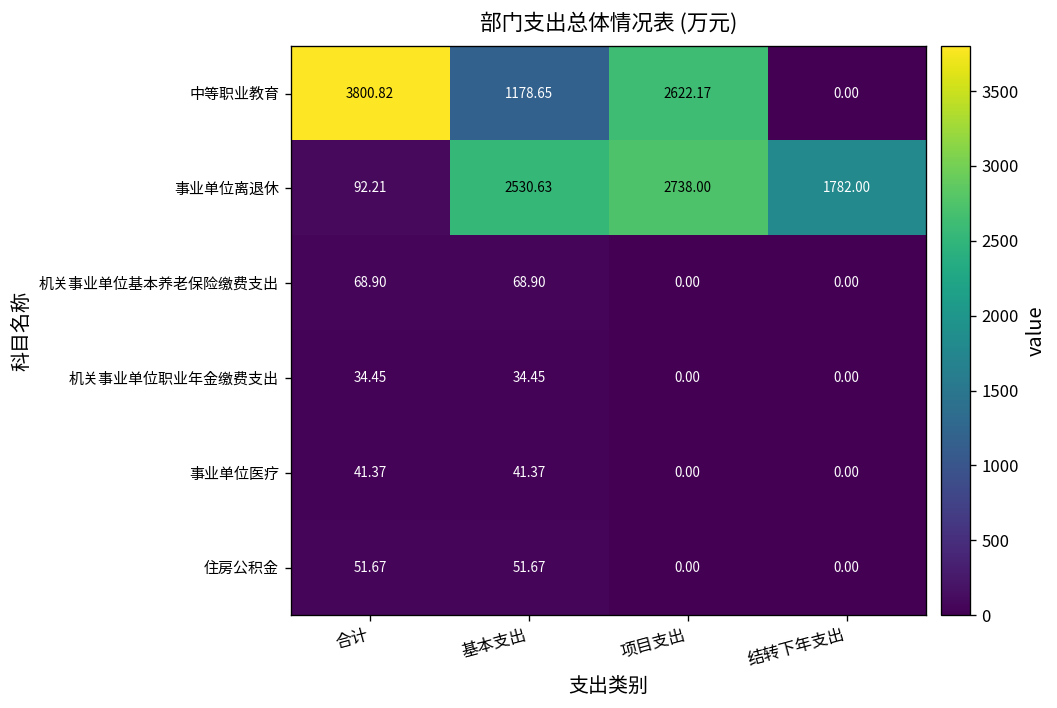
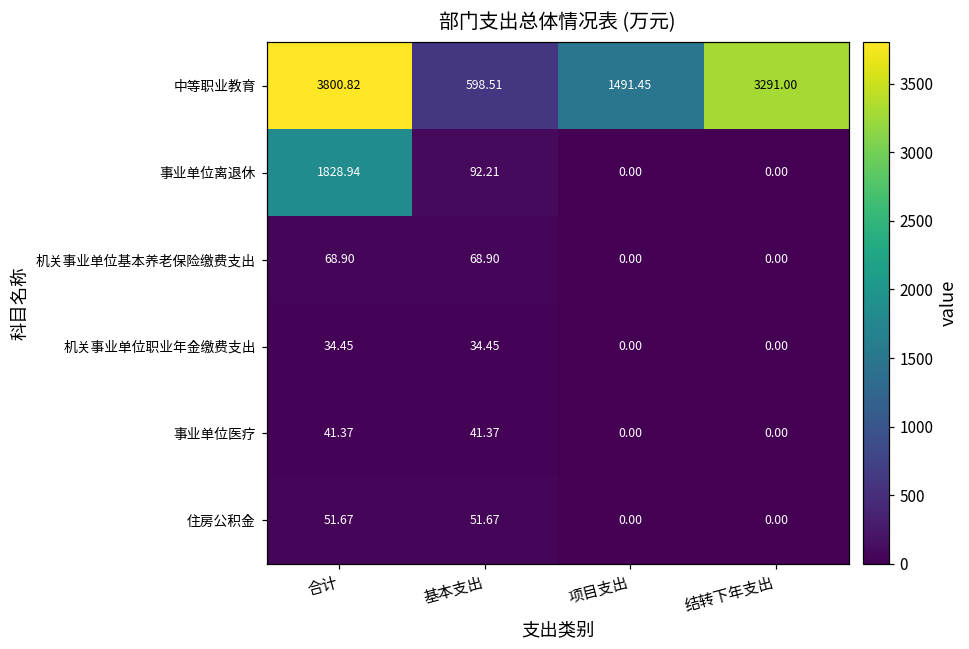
中等职业教育, 基本支出: 1178.65 -> 598.51
中等职业教育, 项目支出: 2622.17 -> 1491.45
中等职业教育, 结转下年支出: 0.00 -> 3291.00
事业单位离退休, 合计: 92.21 -> 1828.94
事业单位离退休, 基本支出: 2530.63 -> 92.21
事业单位离退休, 项目支出: 2738.00 -> 0.00
事业单位离退休, 结转下年支出: 1782.00 -> 0.00
